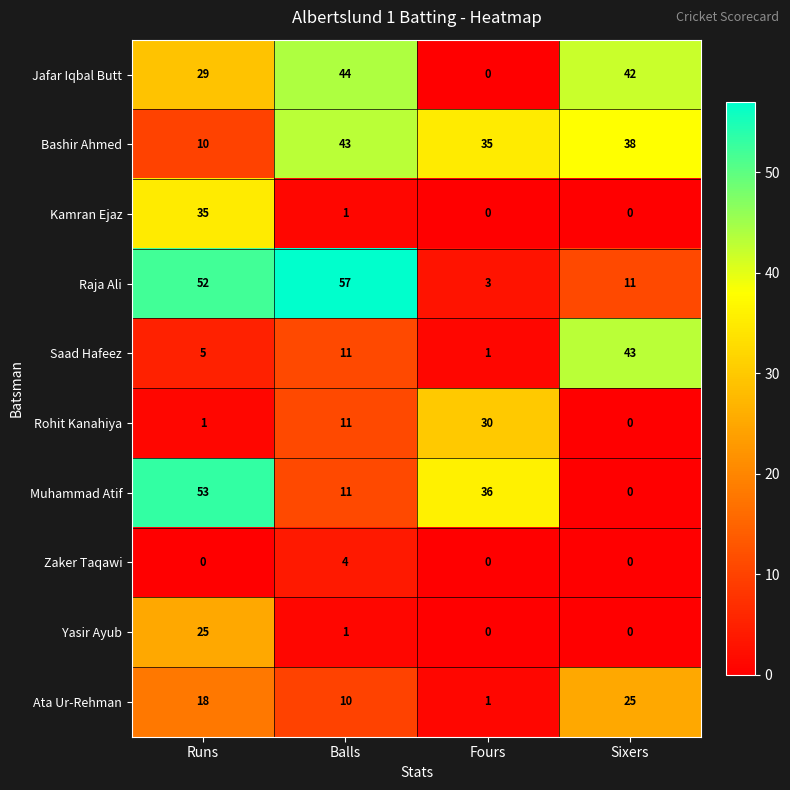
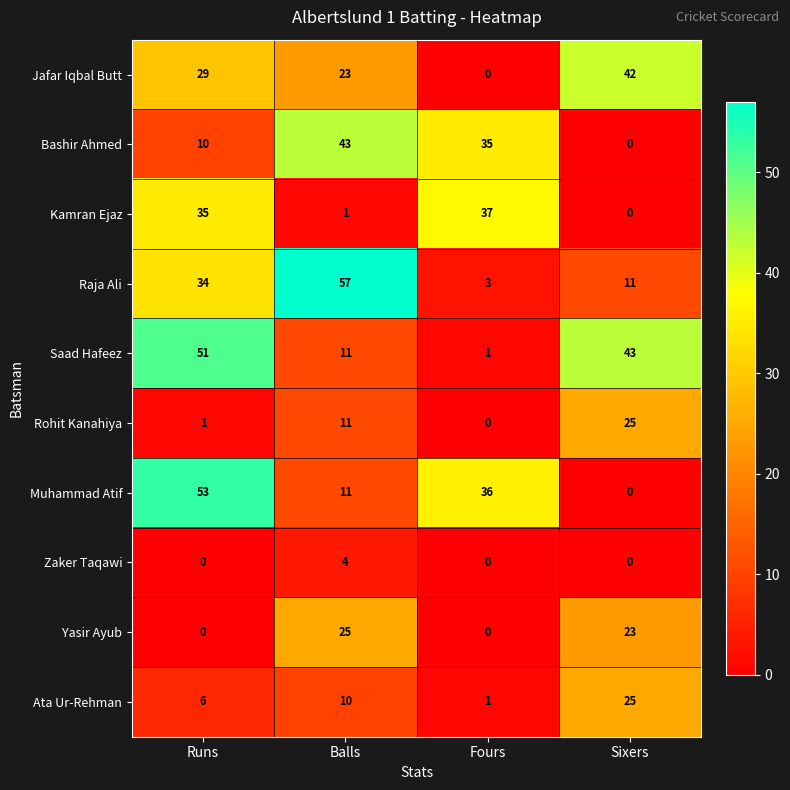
Jafar Iqbal Butt, Balls: 44 -> 23
Bashir Ahmed, Sixers: 38 -> 0
Kamran Ejaz, Fours: 0 -> 37
Raja Ali, Runs: 52 -> 34
Saad Hafeez, Runs: 5 -> 51
Rohit Kanahiya, Fours: 30 -> 0
Rohit Kanahiya, Sixers: 0 -> 25
Yasir Ayub, Runs: 25 -> 0
Yasir Ayub, Balls: 1 -> 25
Yasir Ayub, Sixers: 0 -> 23
Ata Ur-Rehman, Runs: 18 -> 6
